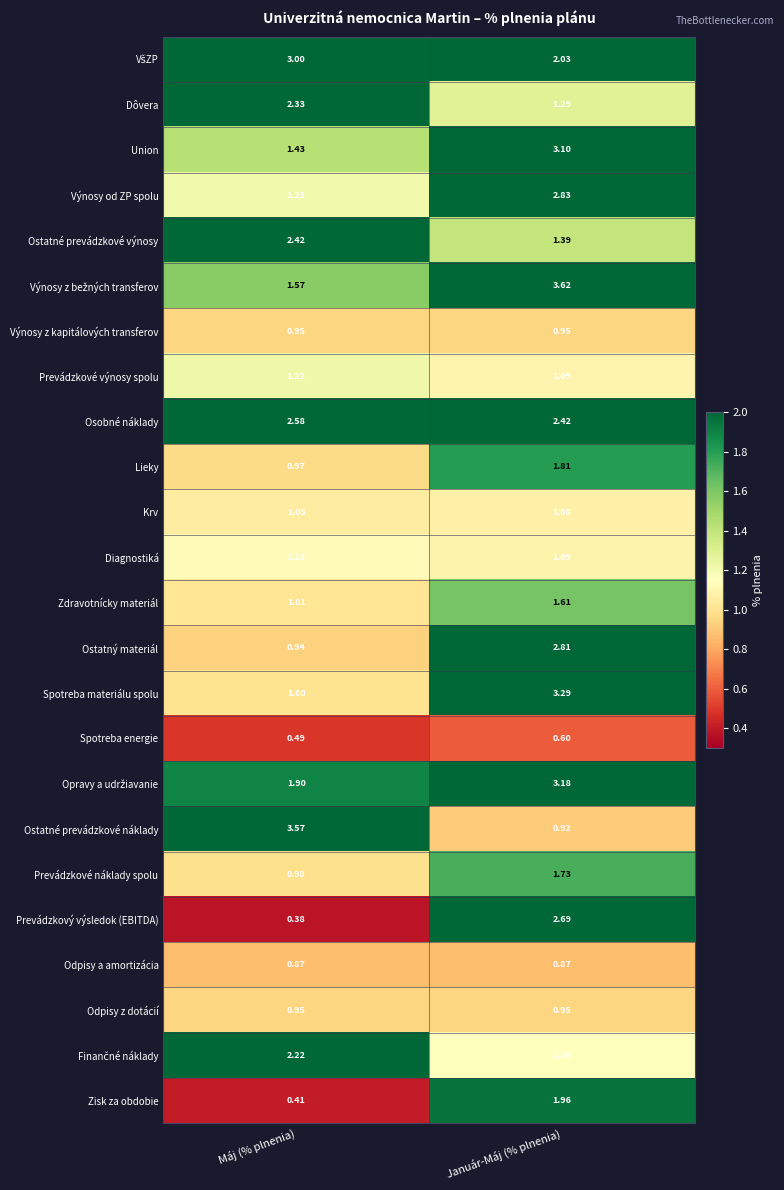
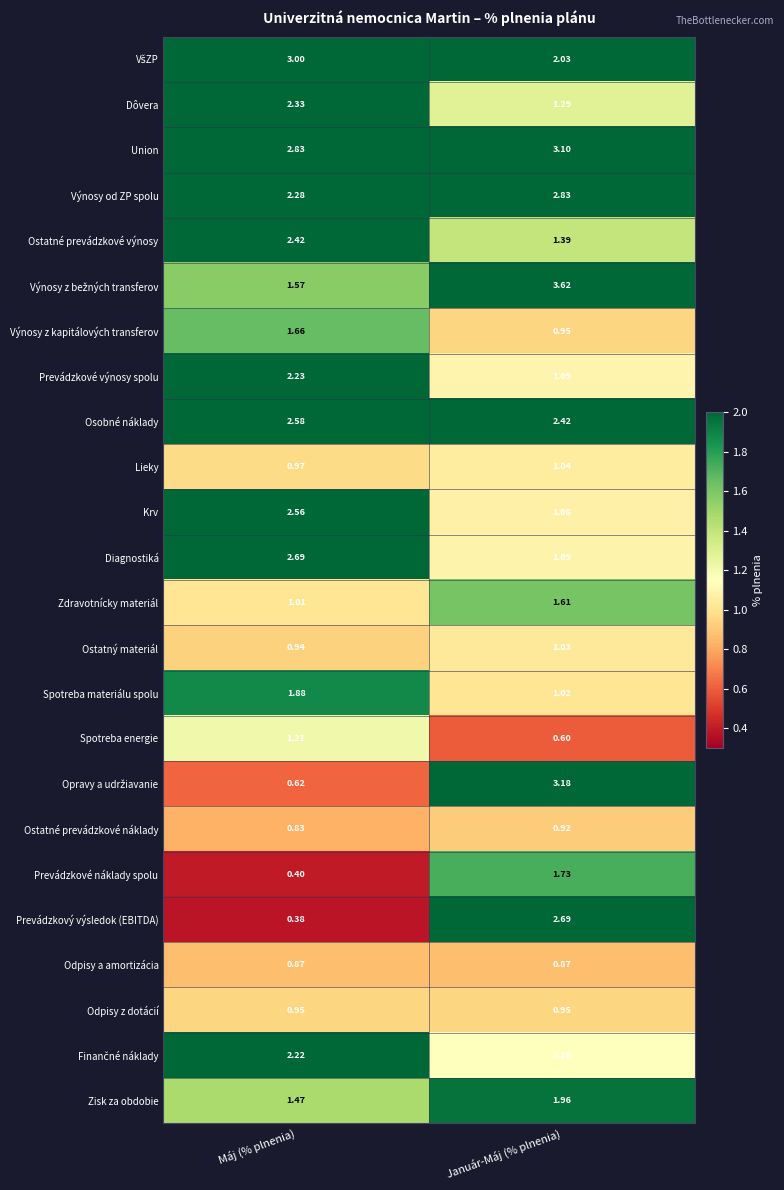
Union, Máj (% plnenia): 1.43 -> 2.83
Výnosy od ZP spolu, Máj (% plnenia): 1.21 -> 2.28
Výnosy z kapitálových transferov, Máj (% plnenia): 0.95 -> 1.66
Prevádzkové výnosy spolu, Máj (% plnenia): 1.22 -> 2.23
Lieky, Január-Máj (% plnenia): 1.81 -> 1.04
Krv, Máj (% plnenia): 1.05 -> 2.56
Diagnostiká, Máj (% plnenia): 1.13 -> 2.69
Ostatný materiál, Január-Máj (% plnenia): 2.81 -> 1.03
Spotreba materiálu spolu, Máj (% plnenia): 1.00 -> 1.88
Spotreba materiálu spolu, Január-Máj (% plnenia): 3.29 -> 1.02
Spotreba energie, Máj (% plnenia): 0.49 -> 1.21
Opravy a udržiavanie, Máj (% plnenia): 1.90 -> 0.62
Ostatné prevádzkové náklady, Máj (% plnenia): 3.57 -> 0.83
Prevádzkové náklady spolu, Máj (% plnenia): 0.98 -> 0.40
Zisk za obdobie, Máj (% plnenia): 0.41 -> 1.47
